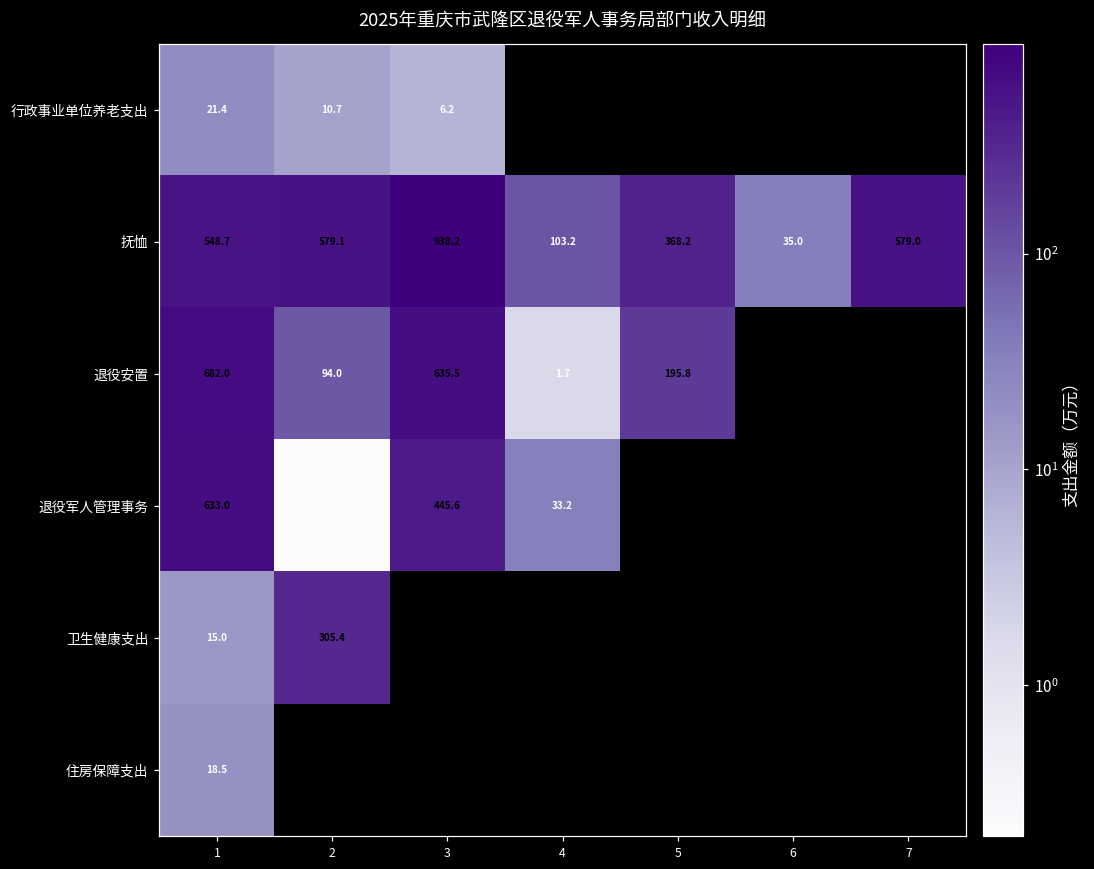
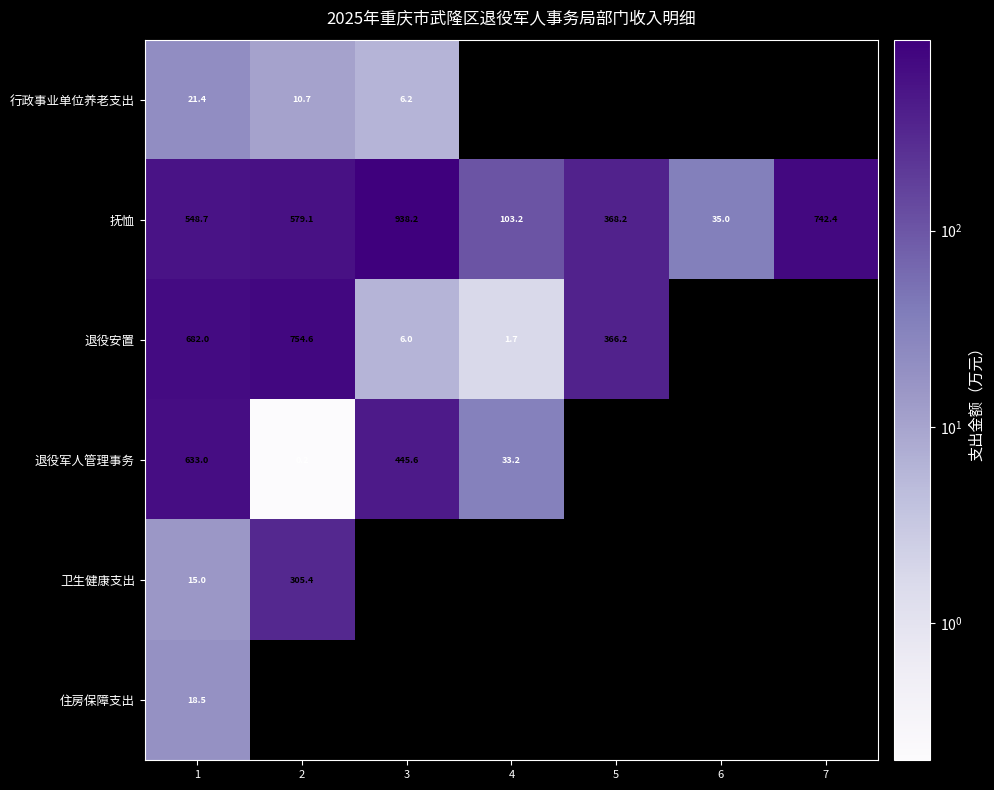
抚恤, 7: 579.0 -> 742.4
退役安置, 2: 94.0 -> 754.6
退役安置, 3: 635.5 -> 6.0
退役安置, 5: 195.8 -> 366.2
